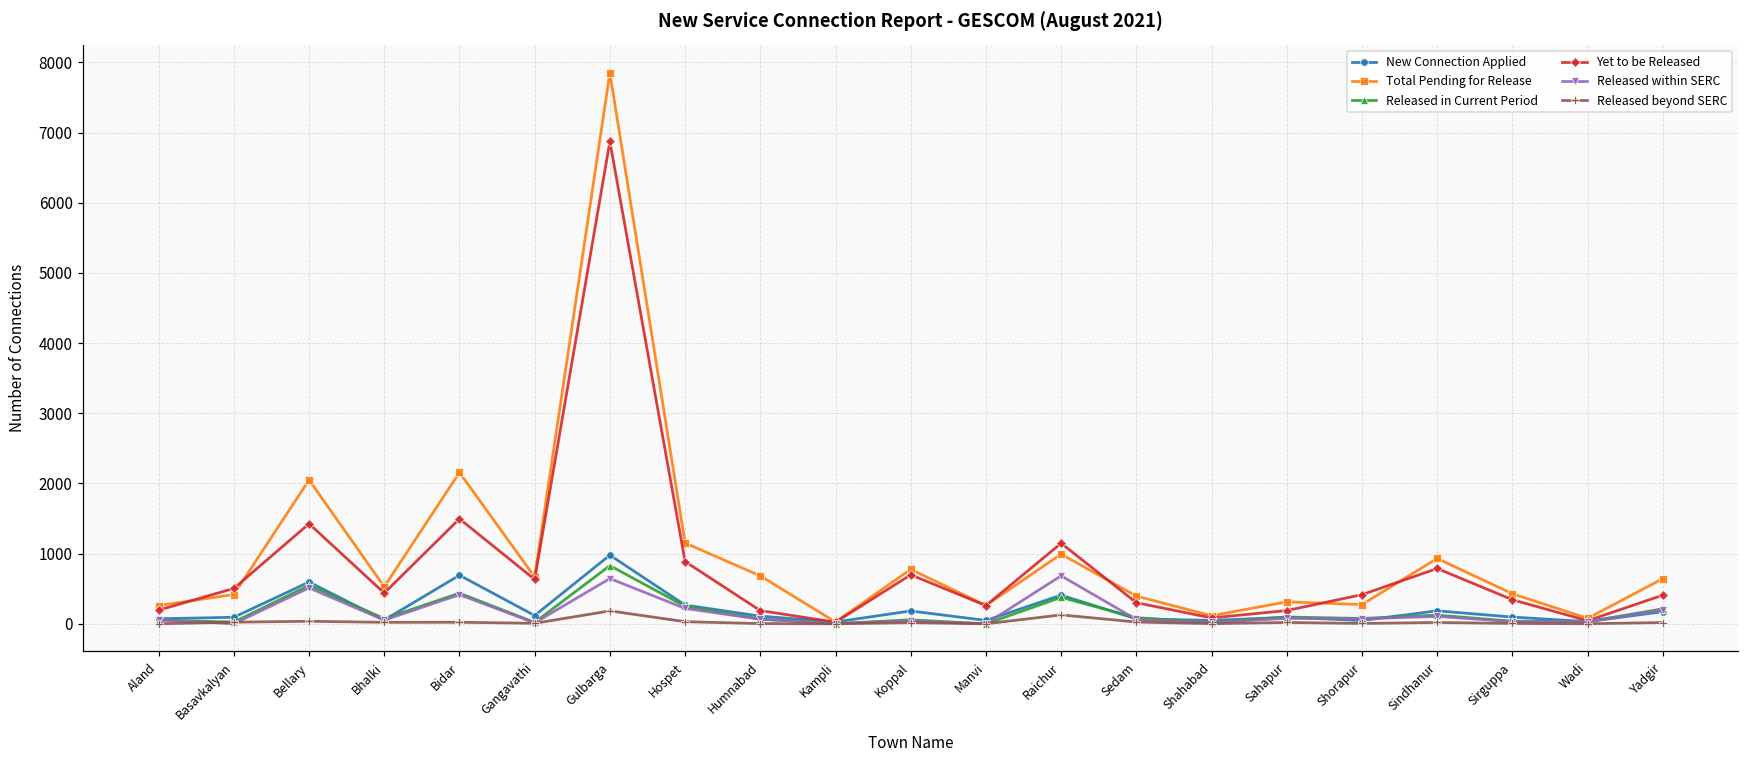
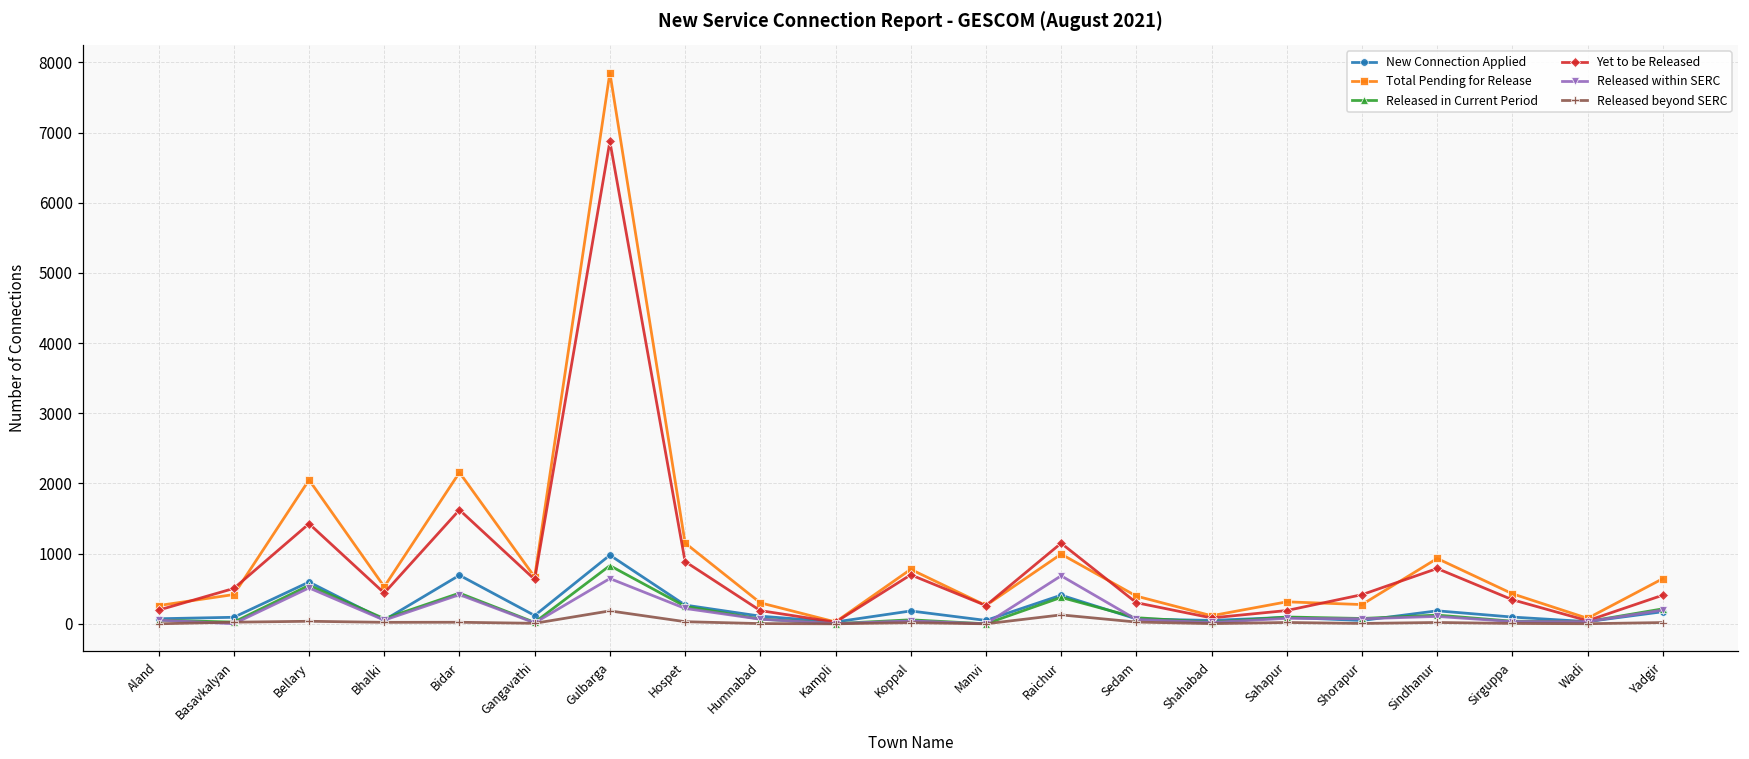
Yet to be Released, Bidar: 1500 -> 1600
Total Pending for Release, Humnabad: 700 -> 300
